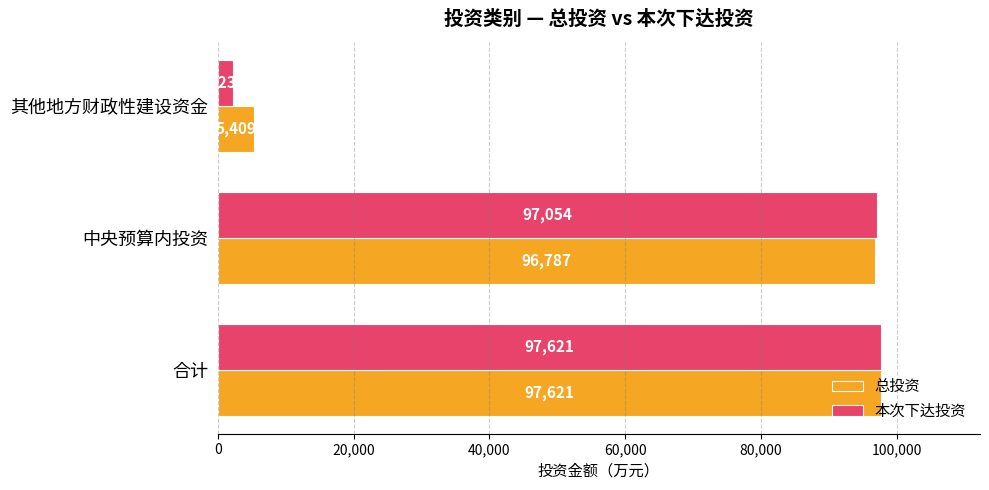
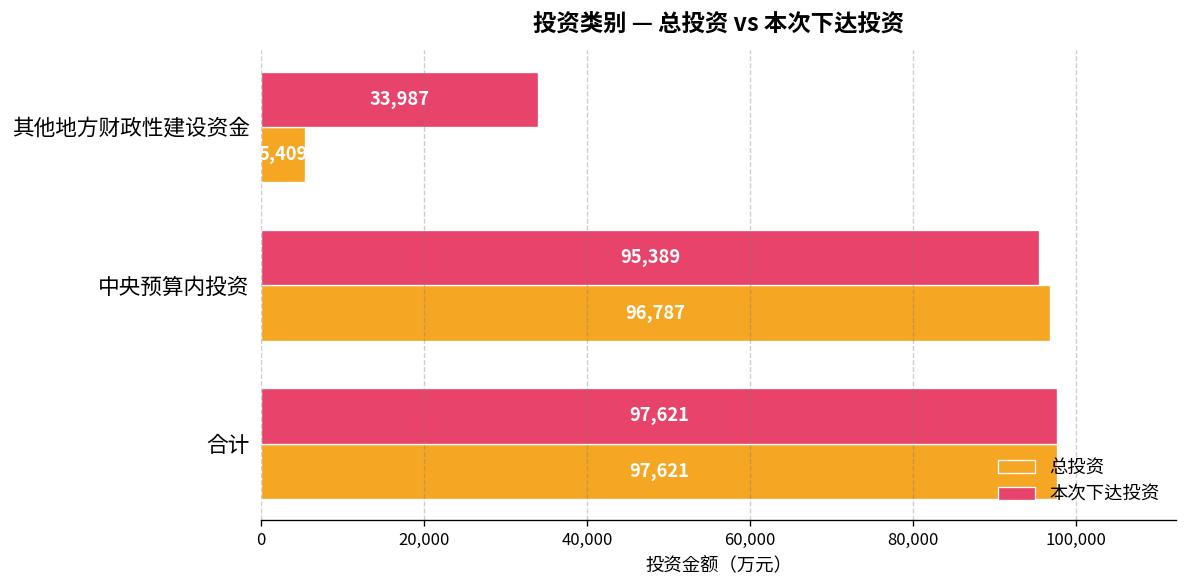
本次下达投资, 其他地方财政性建设资金: 2,000 -> 34,000
本次下达投资, 中央预算内投资: 97,054 -> 95,389
